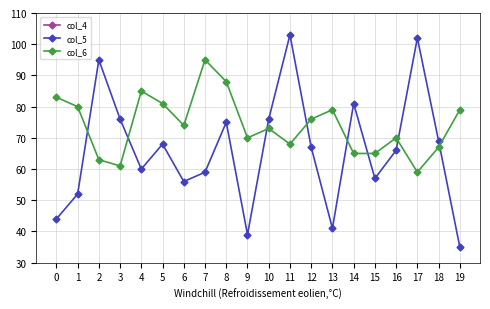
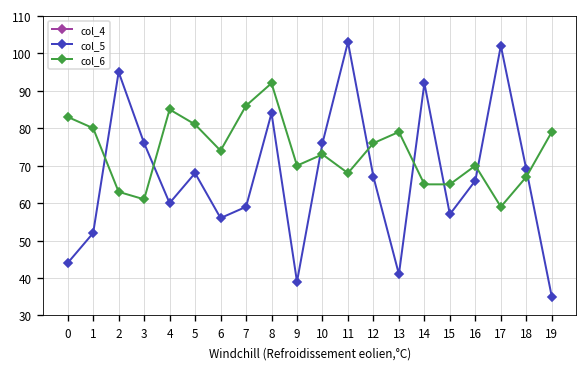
col_6, 7: 95 -> 86
col_5, 8: 75 -> 84
col_6, 8: 88 -> 92
col_5, 14: 81 -> 92
